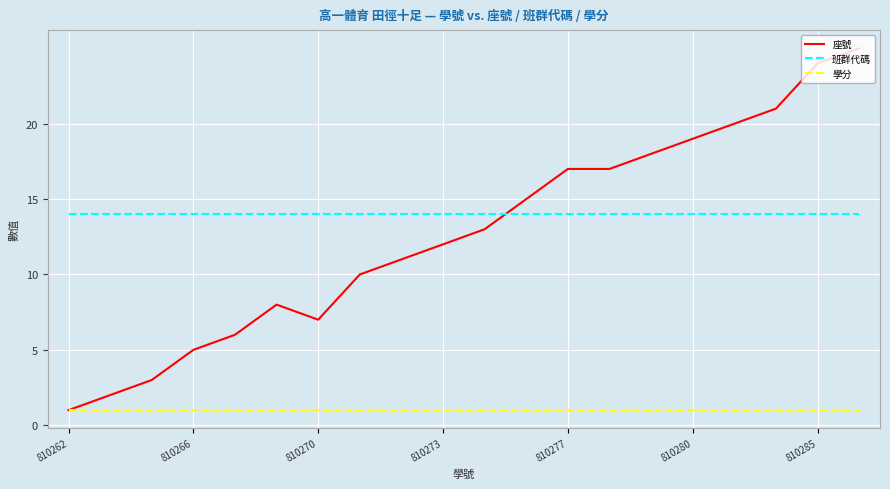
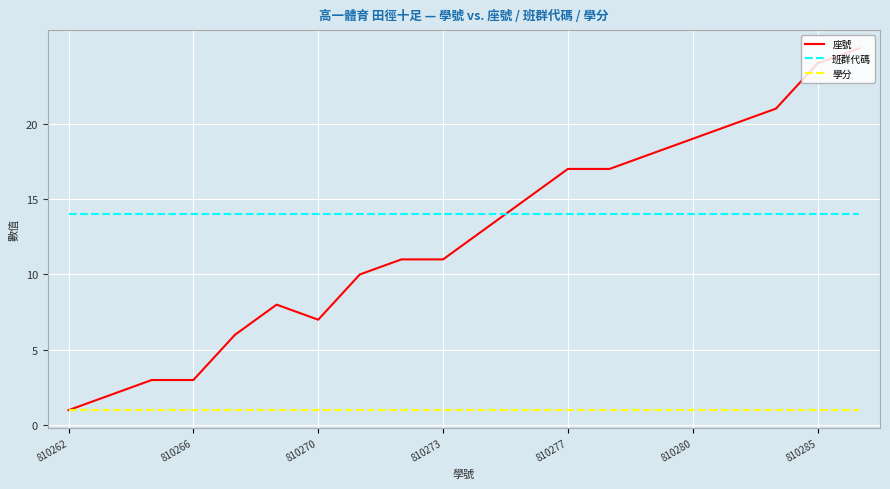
座號, 810266: 5 -> 3
座號, 810273: 12 -> 11
